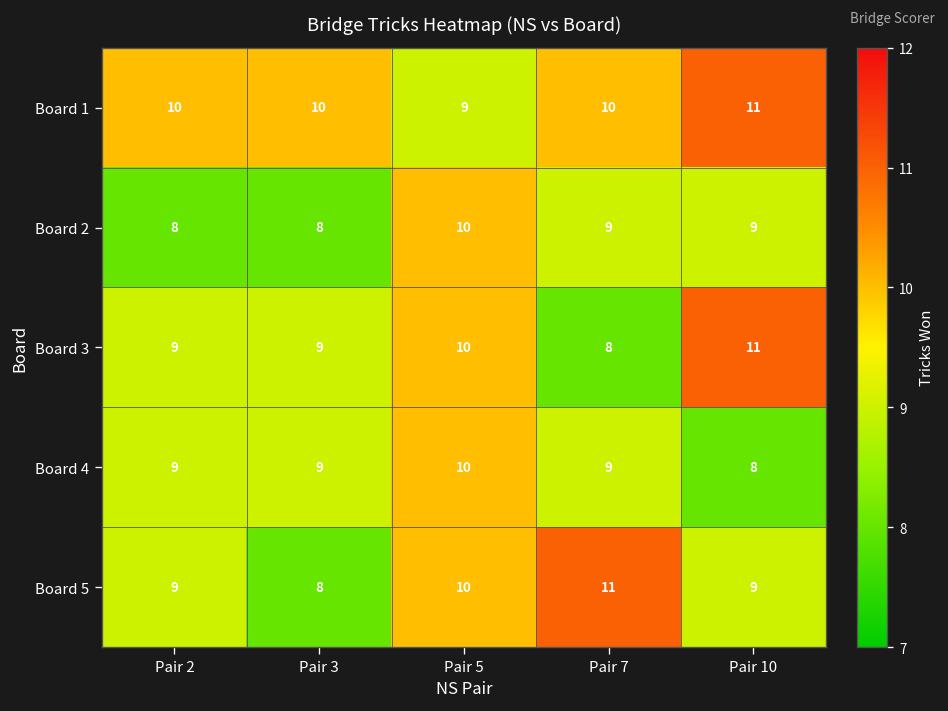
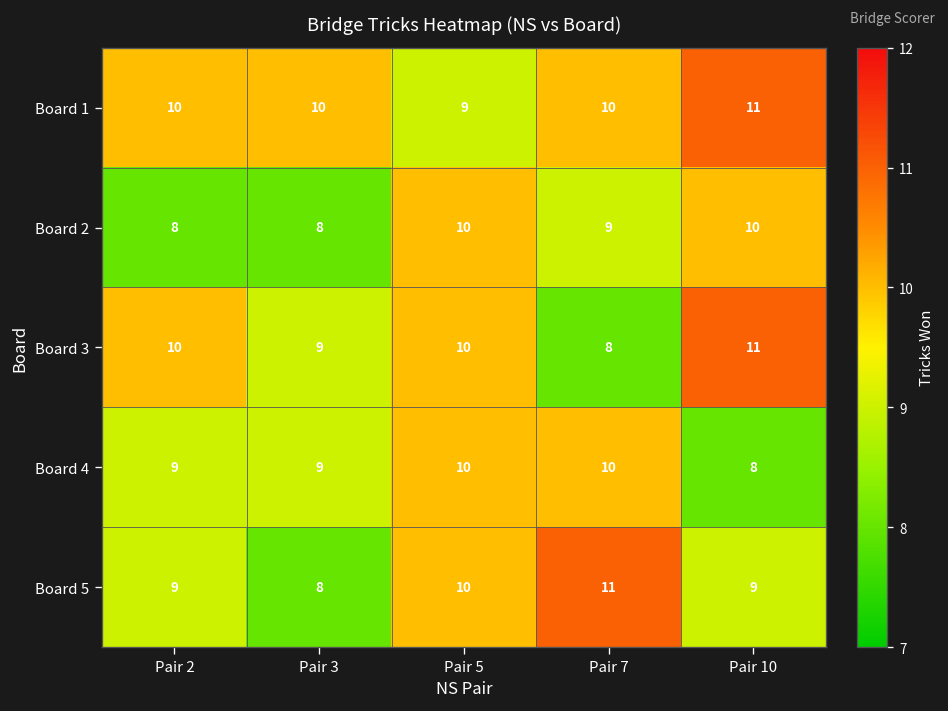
Board 2, Pair 10: 9 -> 10
Board 3, Pair 2: 9 -> 10
Board 4, Pair 7: 9 -> 10
